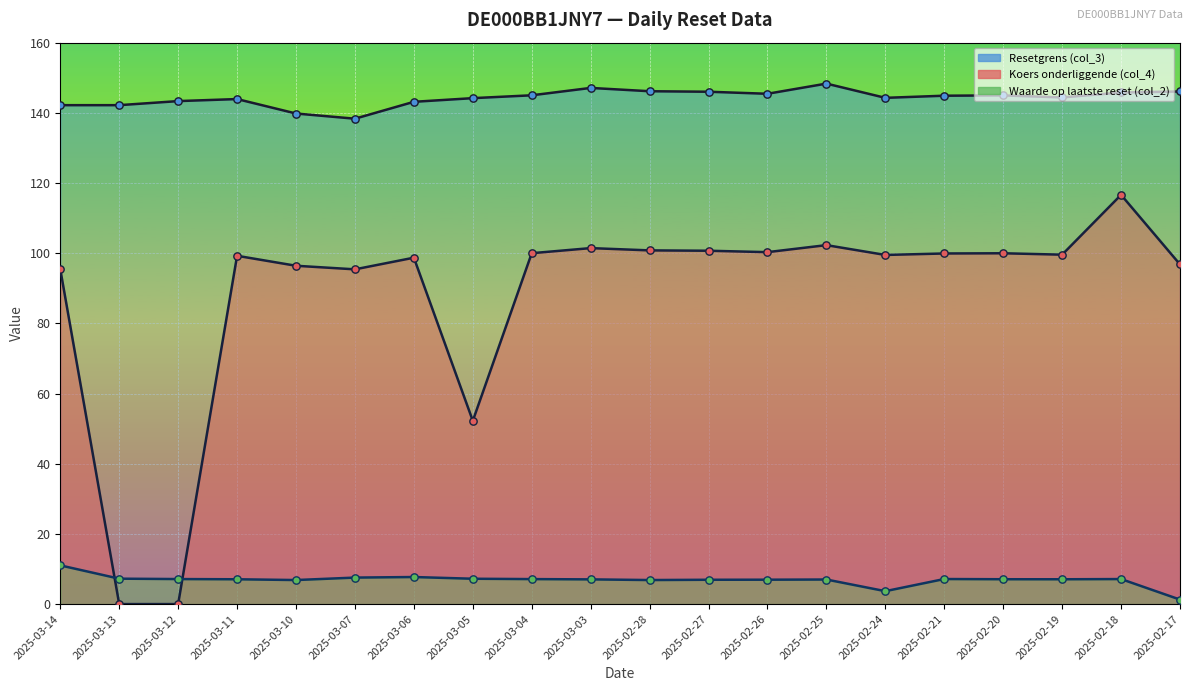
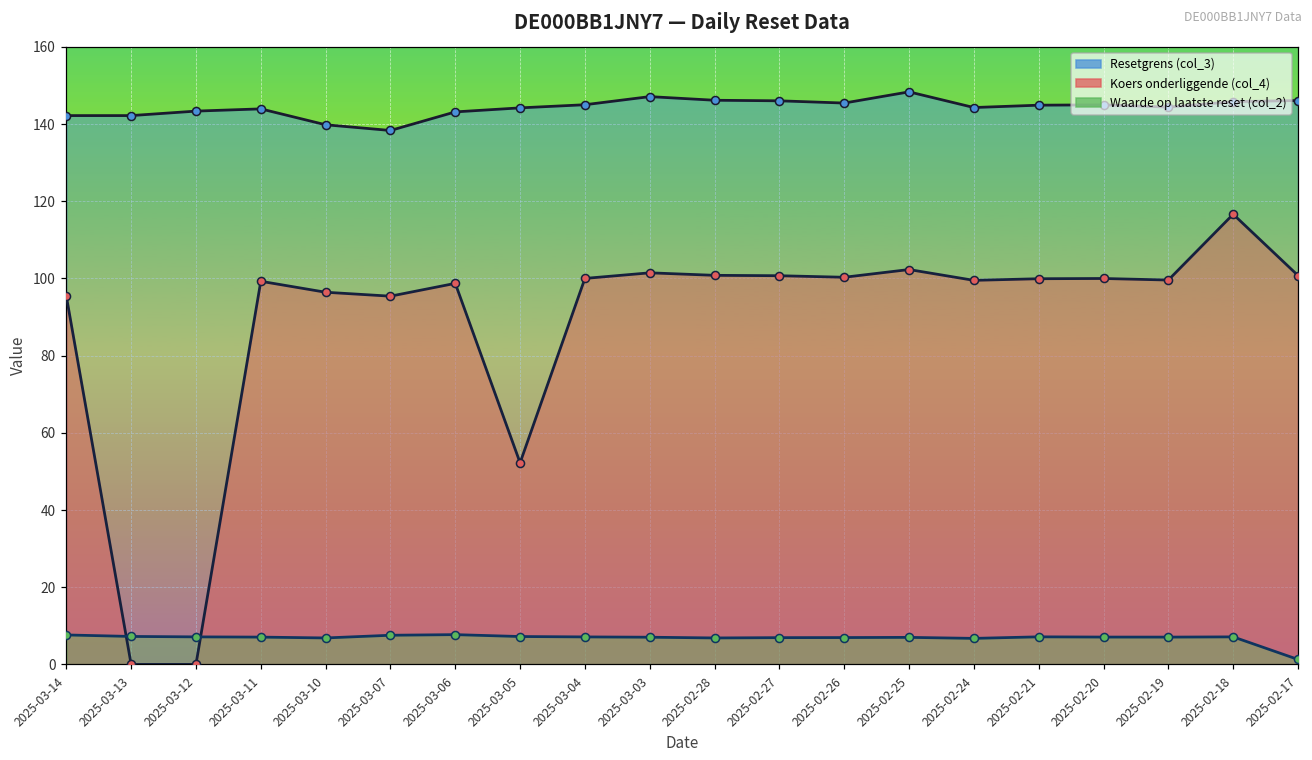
Waarde op laatste reset (col_2), 2025-03-14: 11 -> 8
Waarde op laatste reset (col_2), 2025-02-24: 4 -> 7
Koers onderliggende (col_4), 2025-02-17: 97 -> 101
